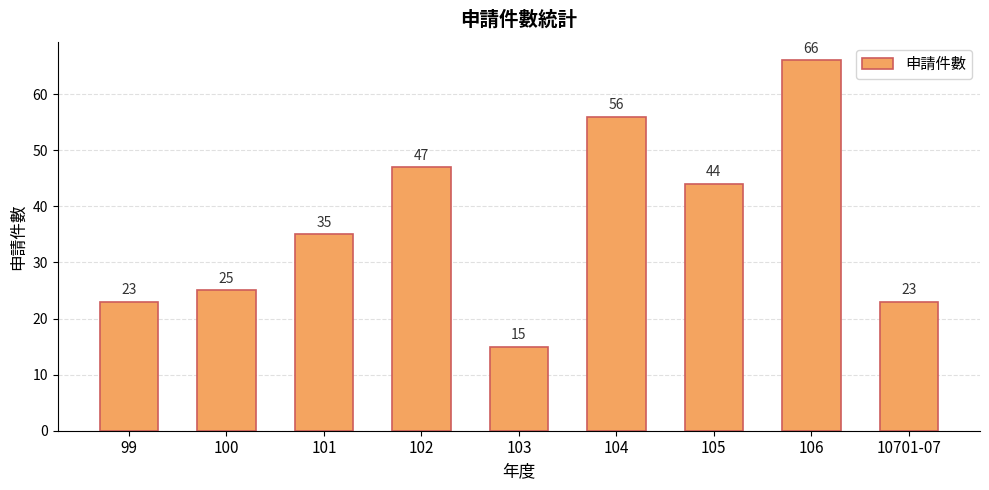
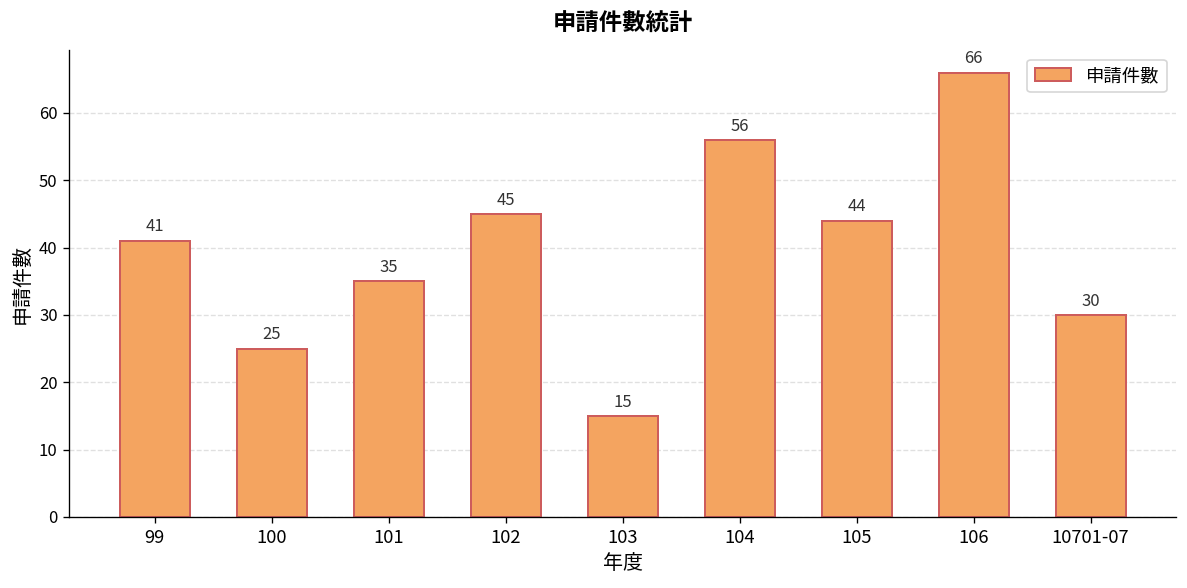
99: 23 -> 41
102: 47 -> 45
10701-07: 23 -> 30
